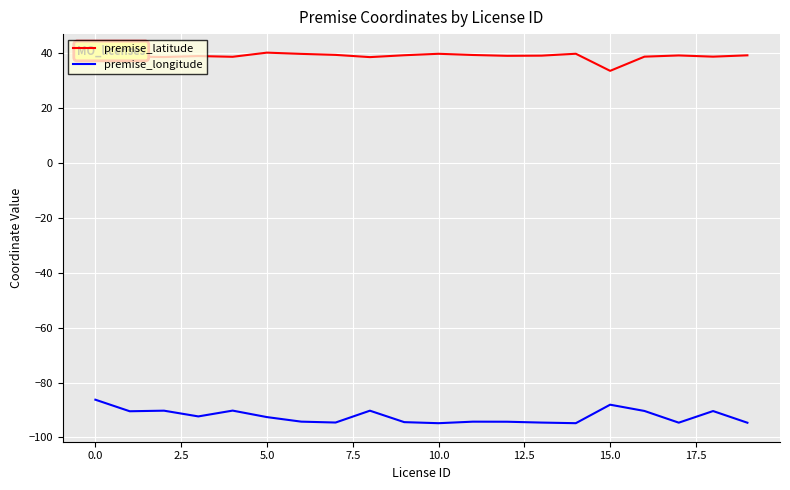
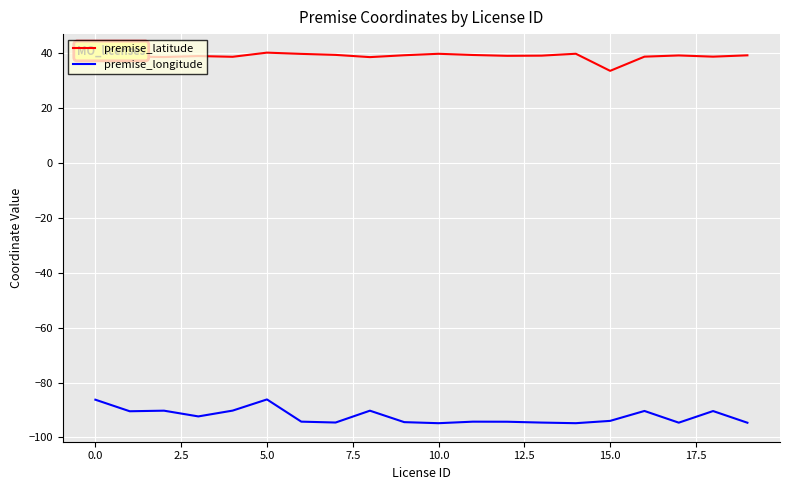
premise_longitude, 5.0: -93 -> -86
premise_longitude, 15.0: -88 -> -94
